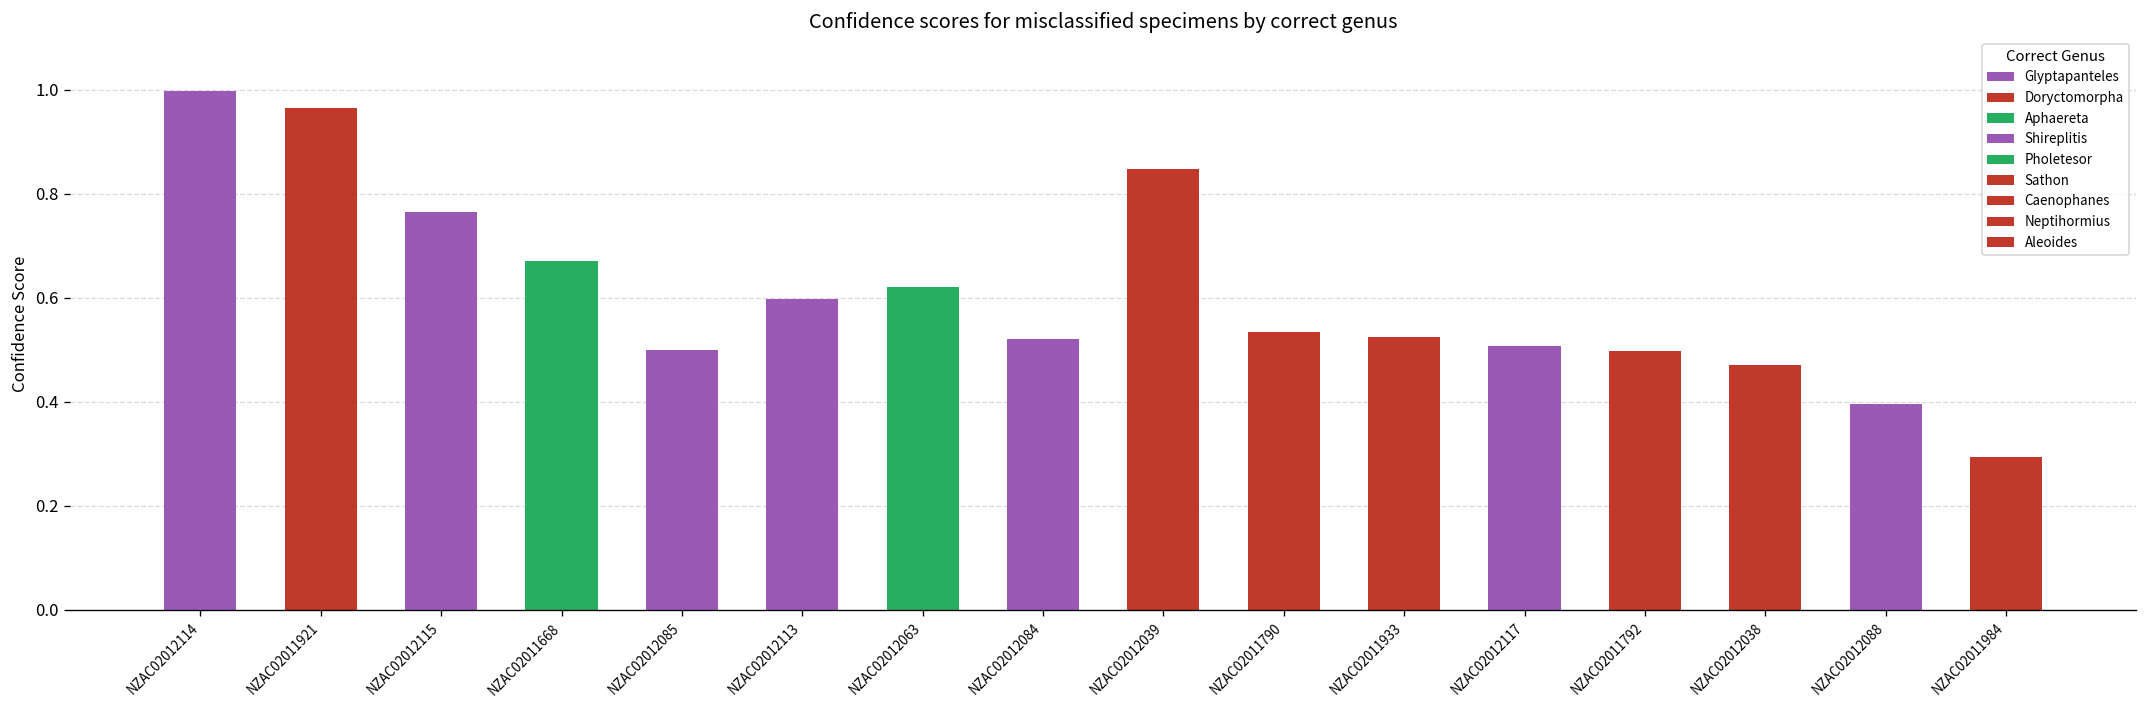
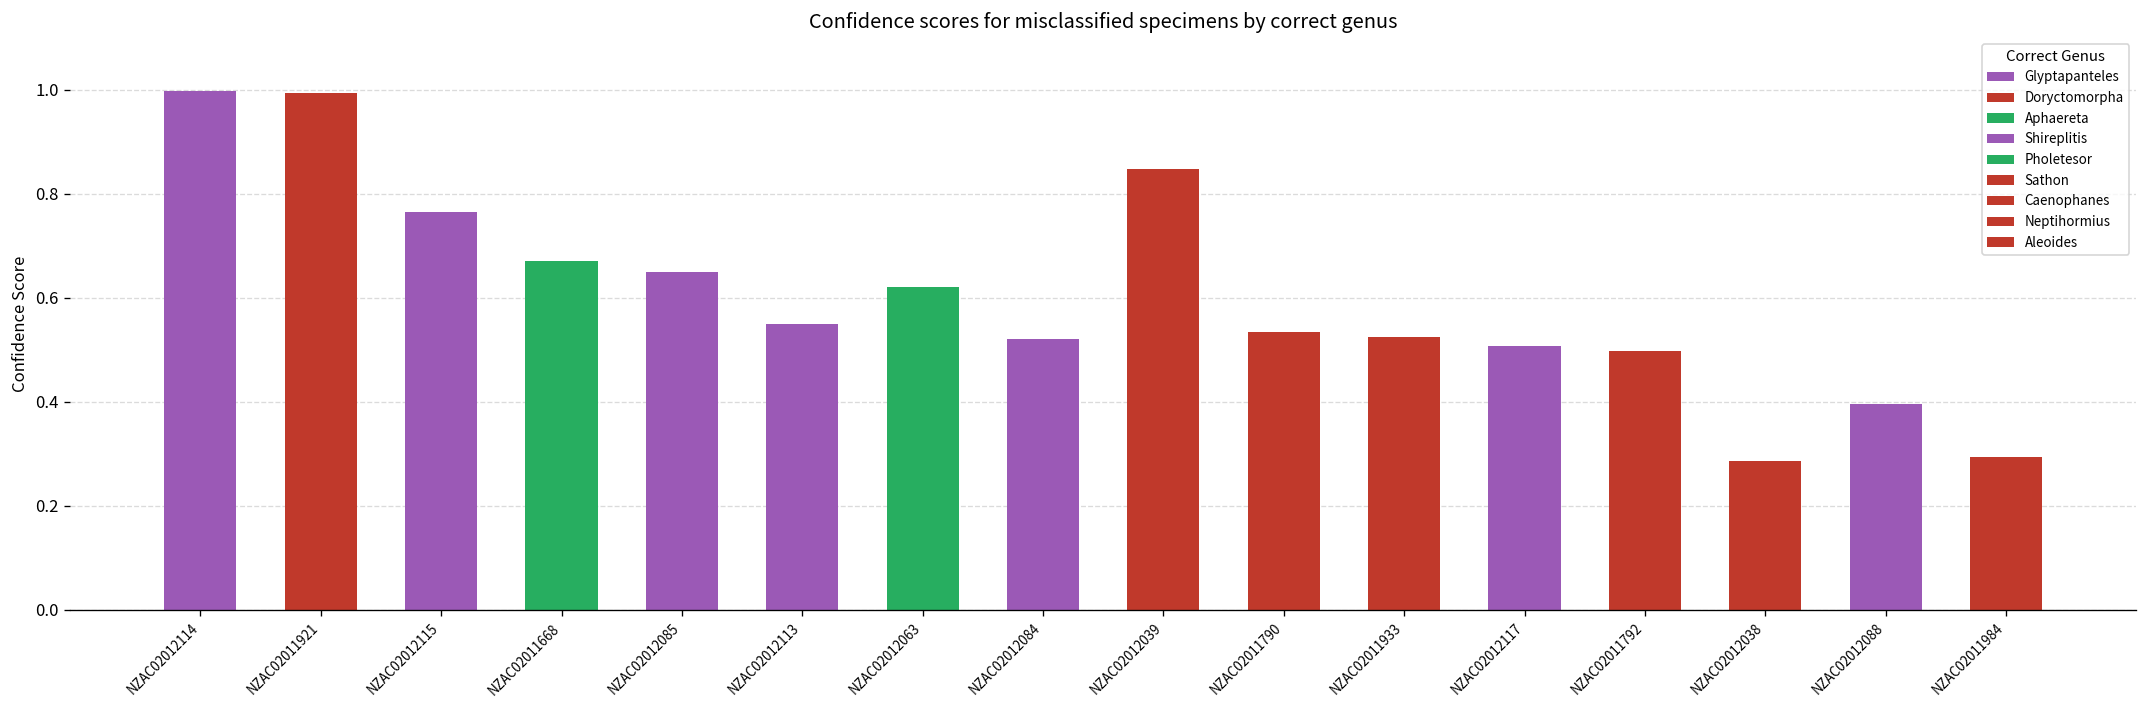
NZAC02011921: 0.96 -> 0.99
NZAC02012085: 0.50 -> 0.65
NZAC02012113: 0.60 -> 0.55
NZAC02012038: 0.47 -> 0.29
